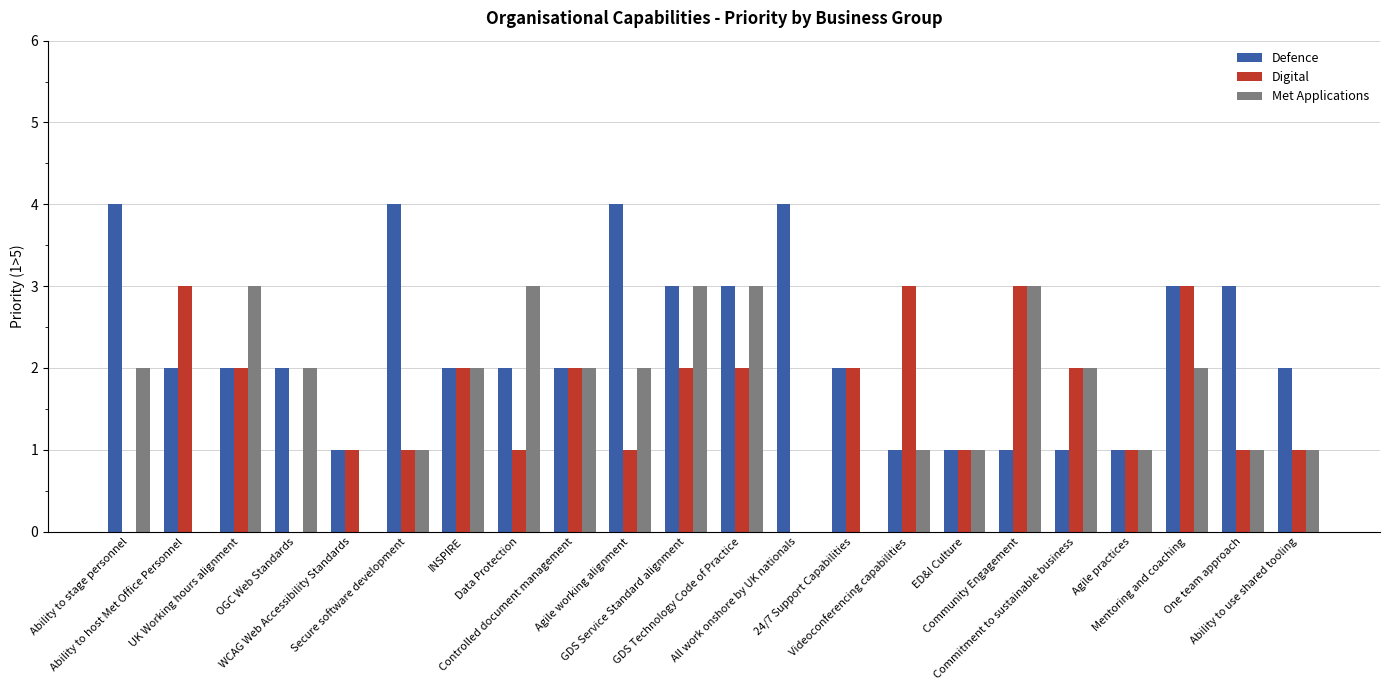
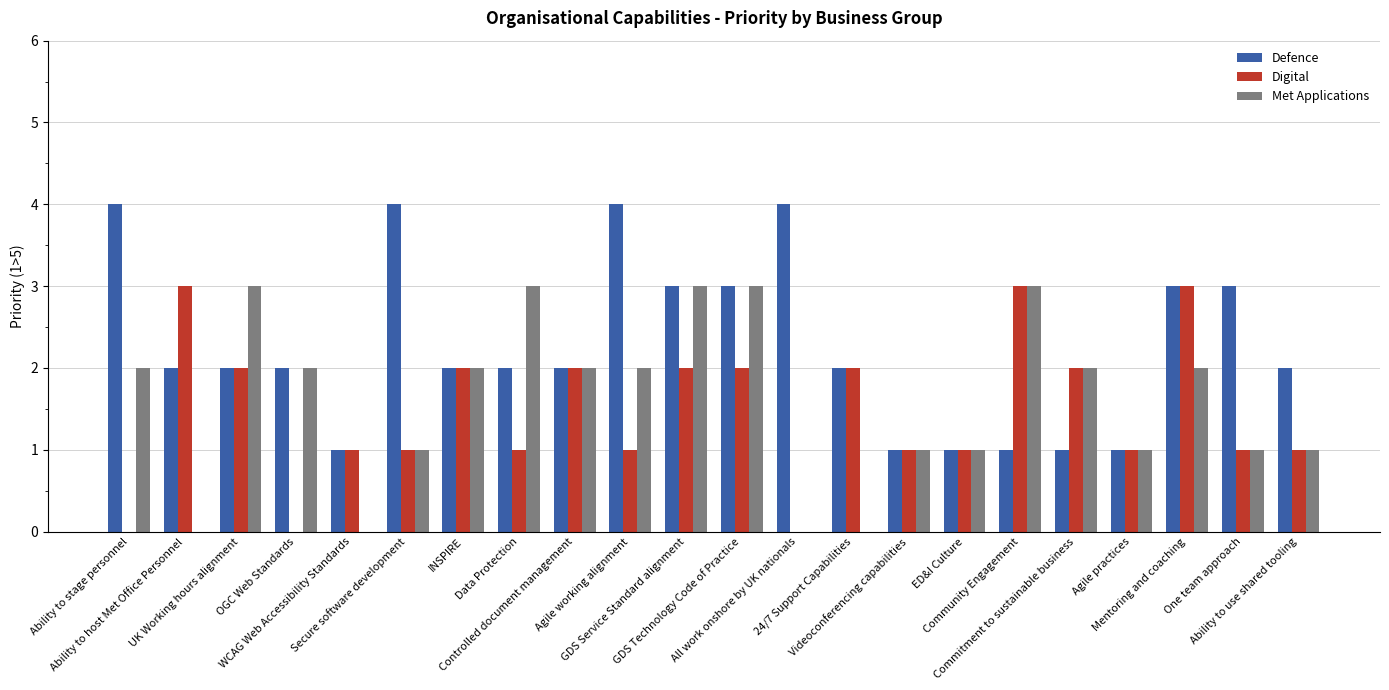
Digital, Videoconferencing capabilities: 3 -> 1
